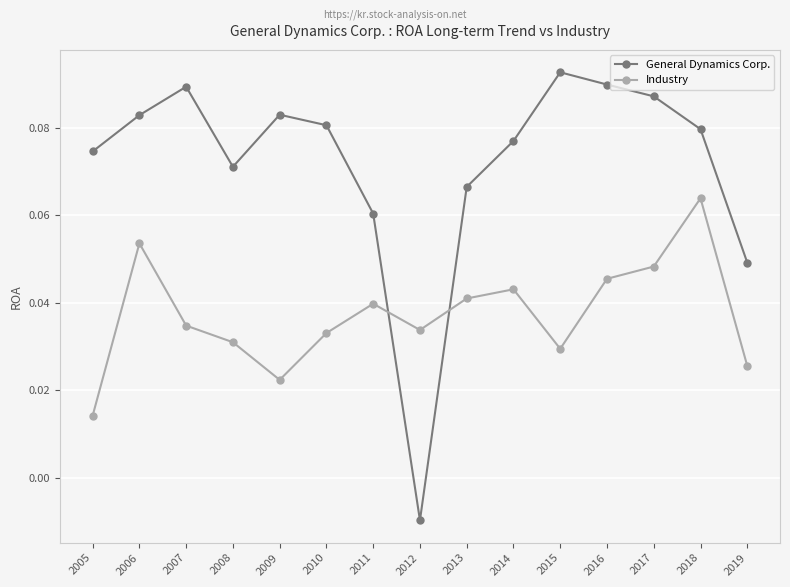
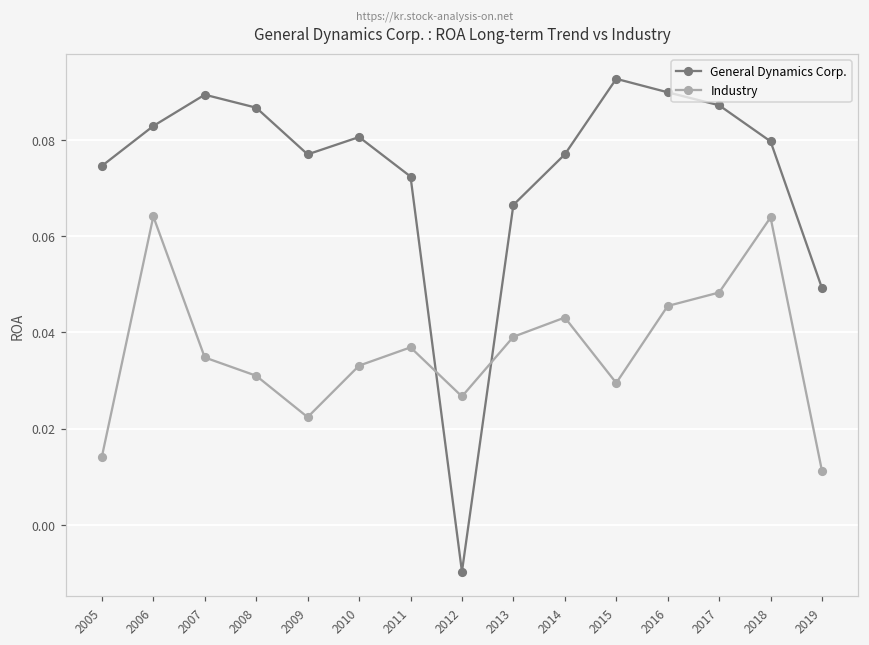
Industry, 2006: 0.054 -> 0.064
General Dynamics Corp., 2008: 0.071 -> 0.087
General Dynamics Corp., 2009: 0.083 -> 0.077
General Dynamics Corp., 2011: 0.060 -> 0.072
Industry, 2011: 0.040 -> 0.037
Industry, 2012: 0.034 -> 0.027
Industry, 2013: 0.041 -> 0.039
Industry, 2019: 0.026 -> 0.011
